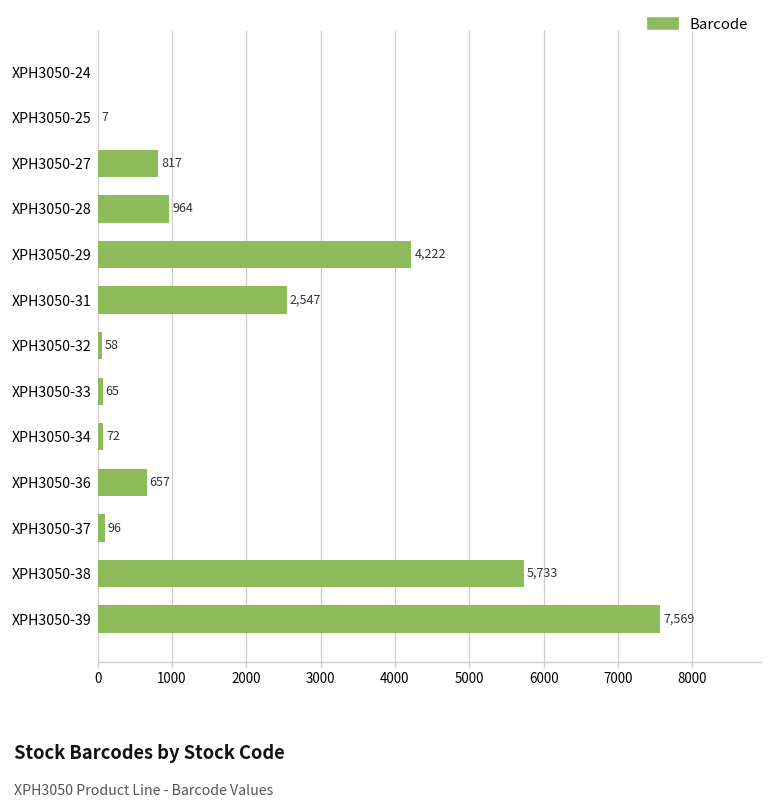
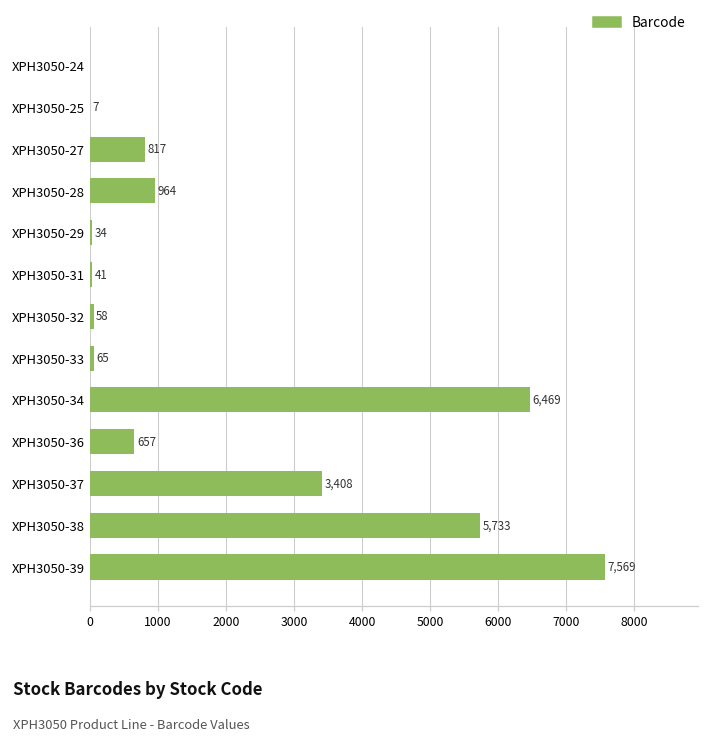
XPH3050-29: 4,222 -> 34
XPH3050-31: 2,547 -> 41
XPH3050-34: 72 -> 6,469
XPH3050-37: 96 -> 3,408
